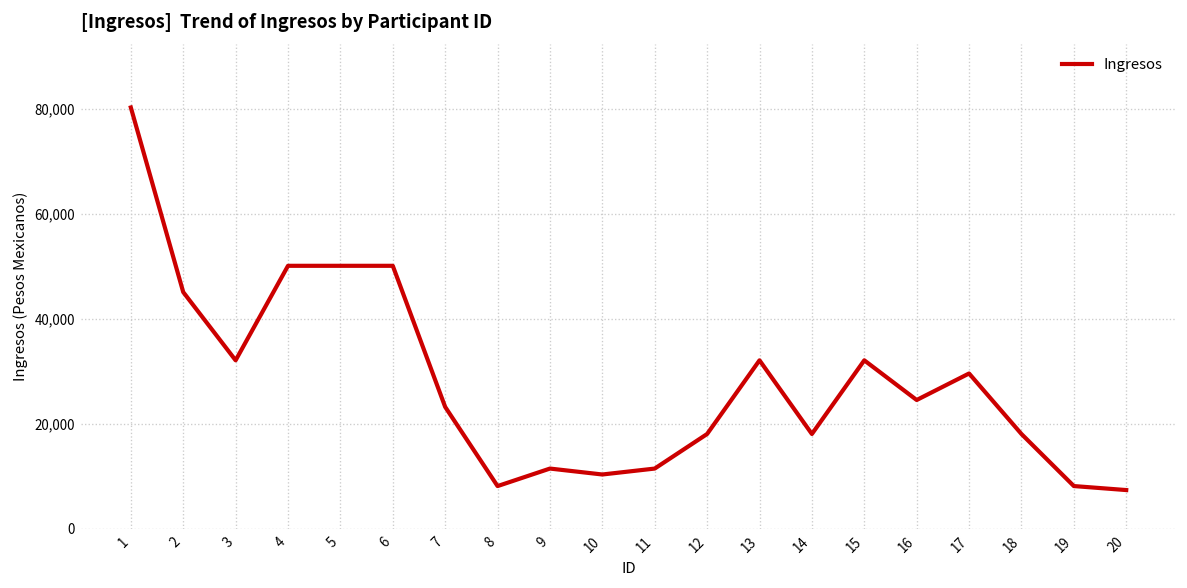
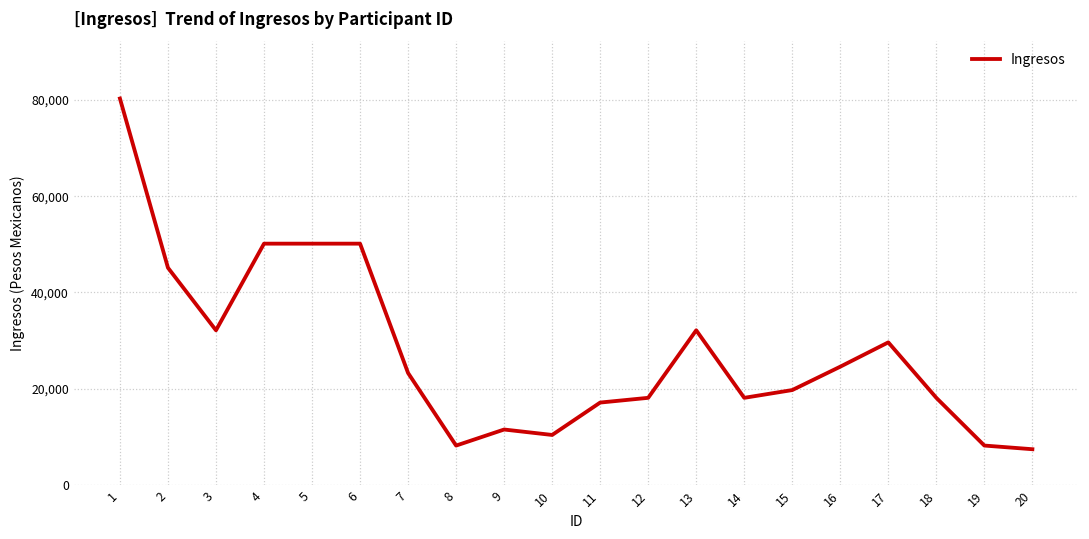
11: 11,000 -> 17,000
15: 32,000 -> 20,000
